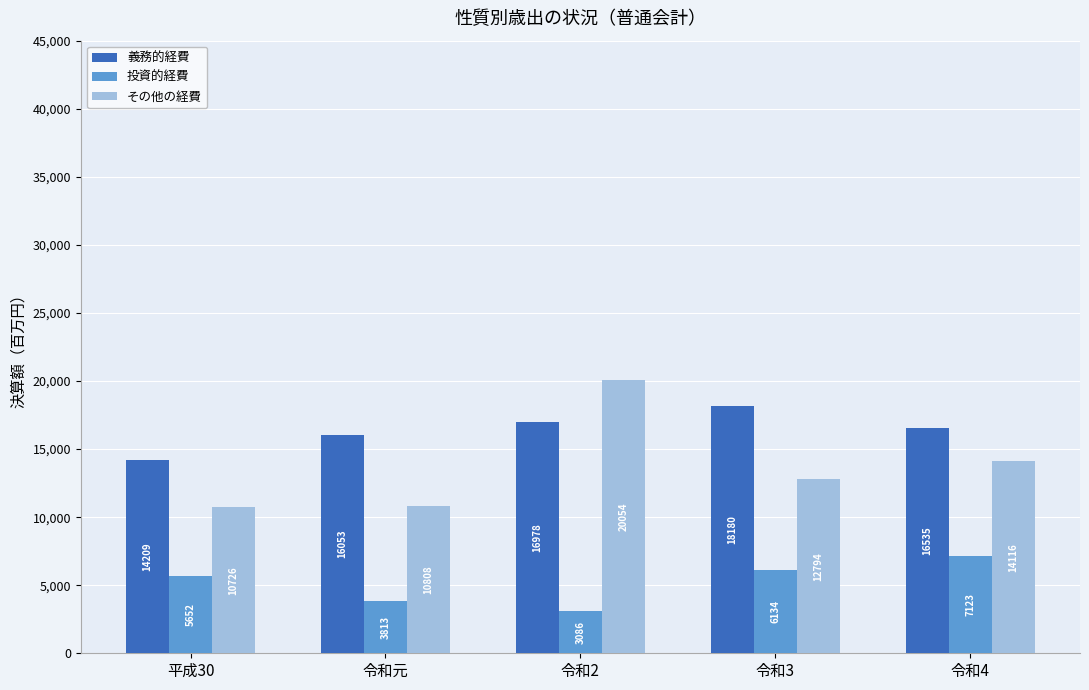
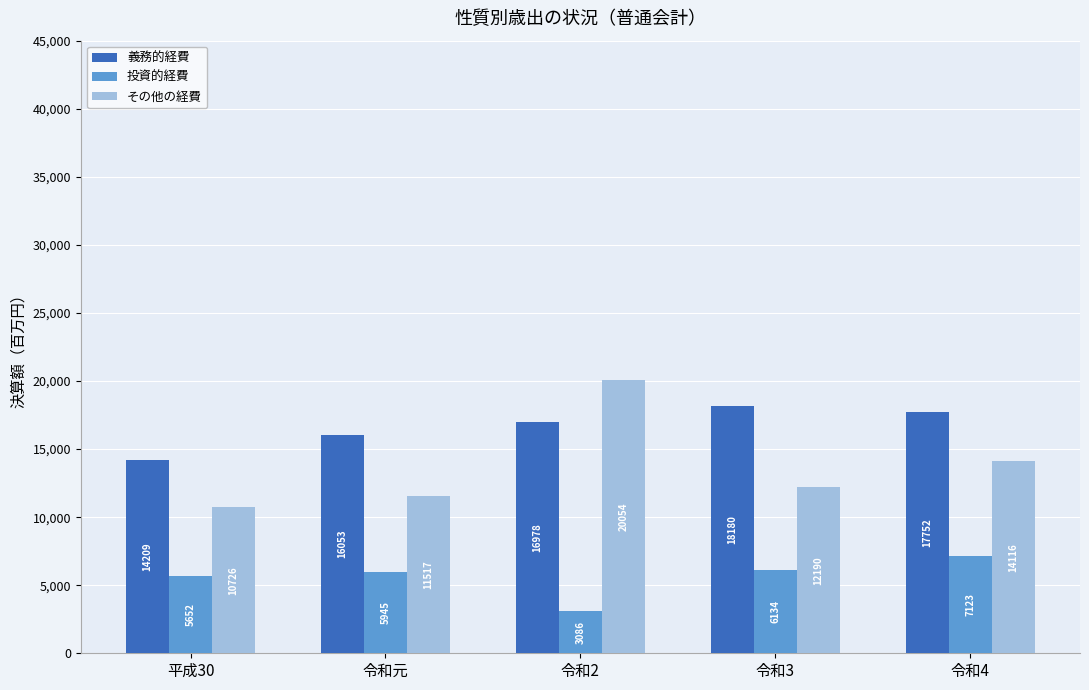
投資的経費, 令和元: 3813 -> 5945
その他の経費, 令和元: 10808 -> 11517
その他の経費, 令和3: 12794 -> 12190
義務的経費, 令和4: 16535 -> 17752
